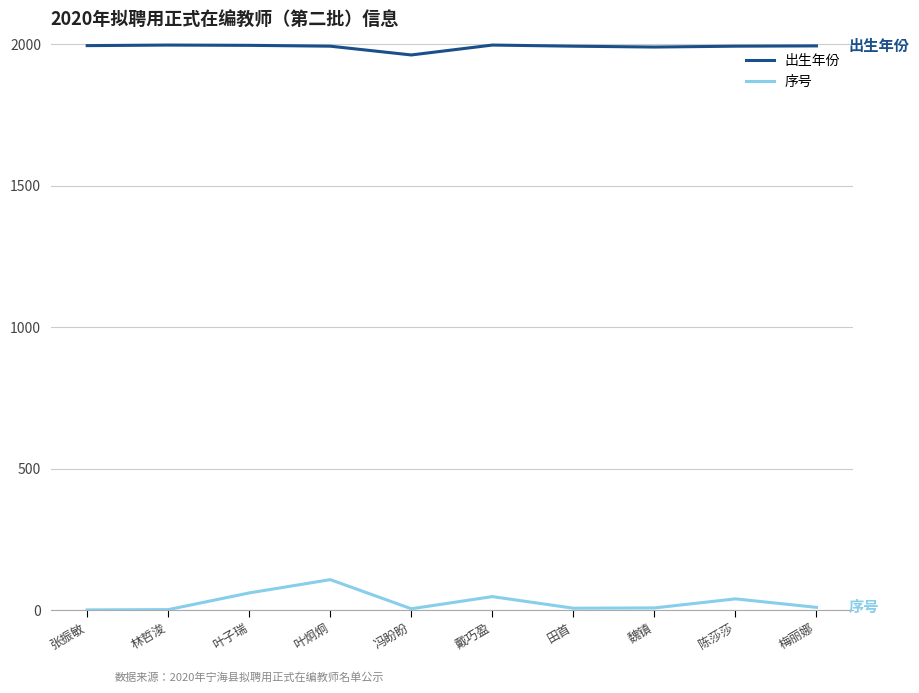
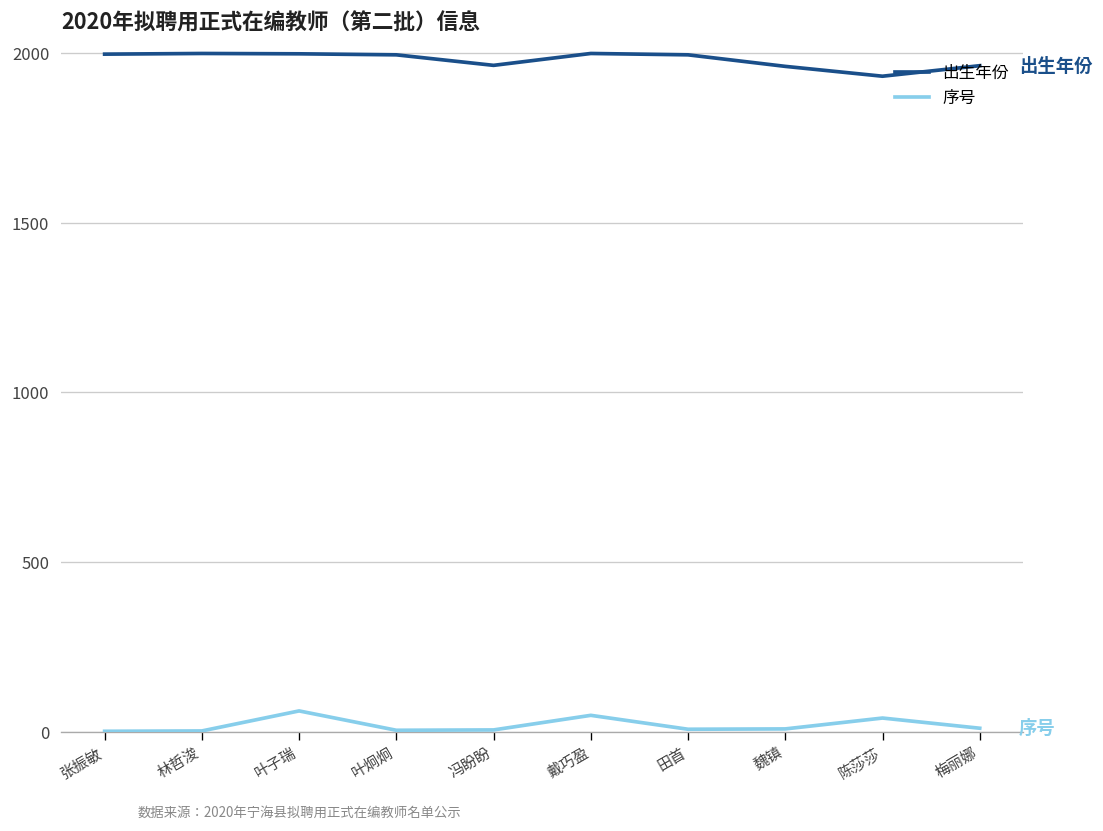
序号, 叶炯炯: 110 -> 0
出生年份, 魏镇: 1990 -> 1960
出生年份, 陈莎莎: 1990 -> 1930
出生年份, 梅丽娜: 2000 -> 1960
